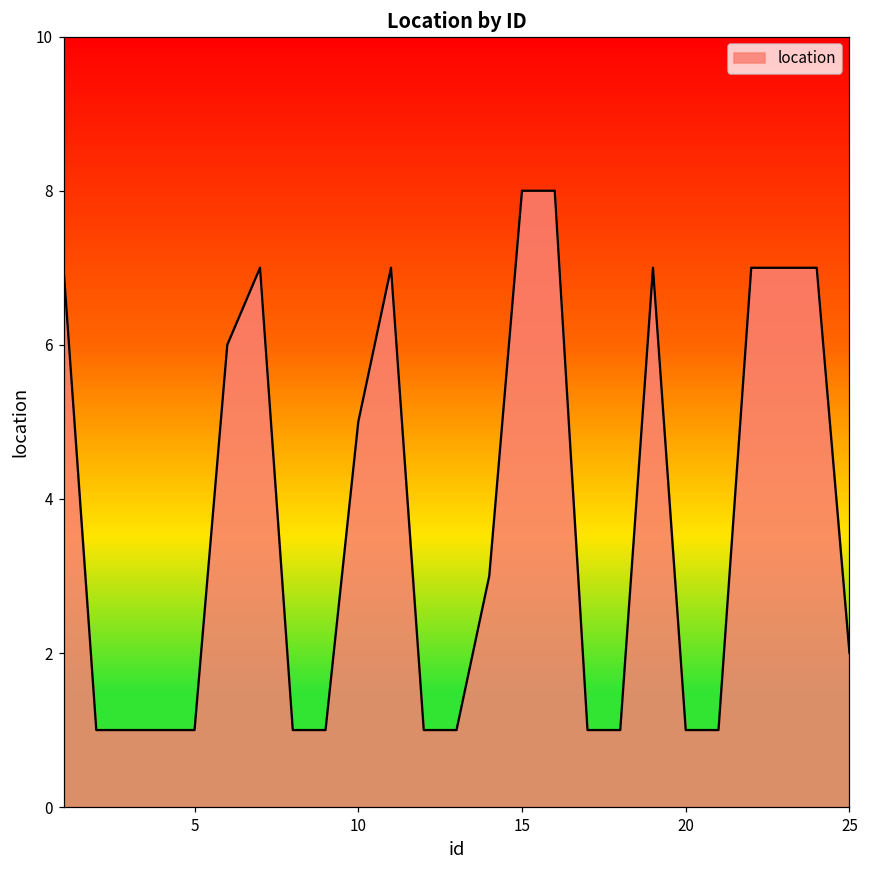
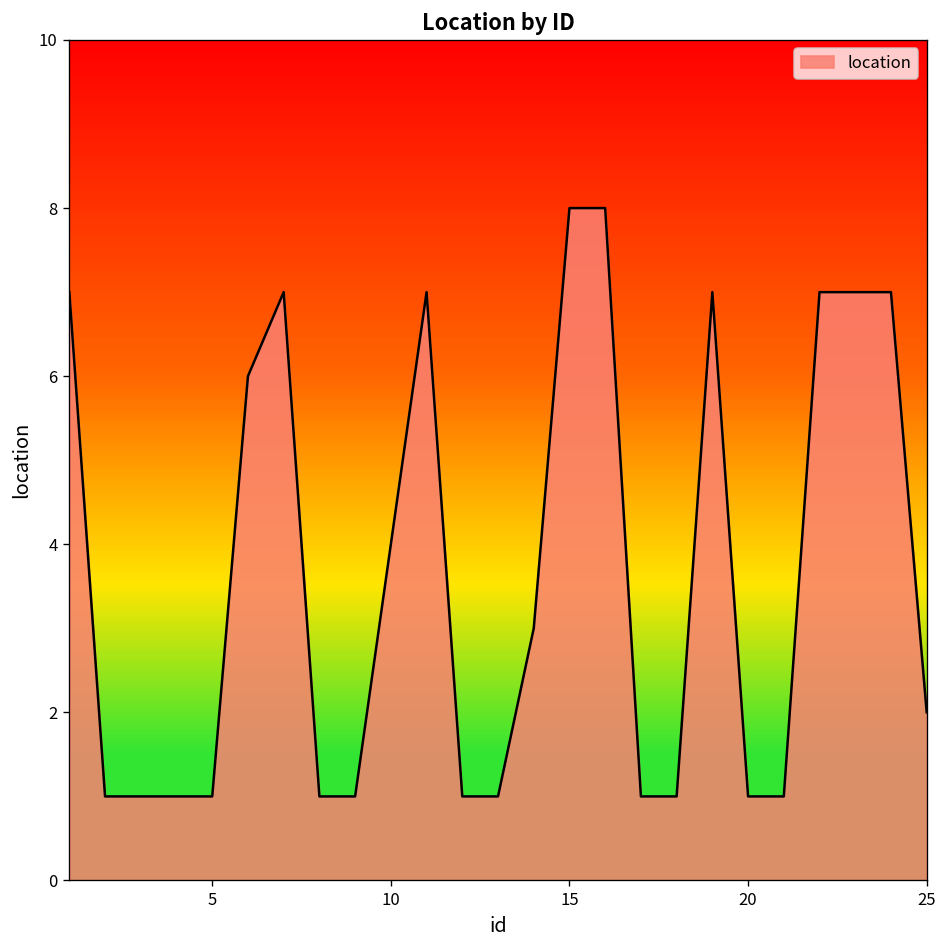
10: 5 -> 4
